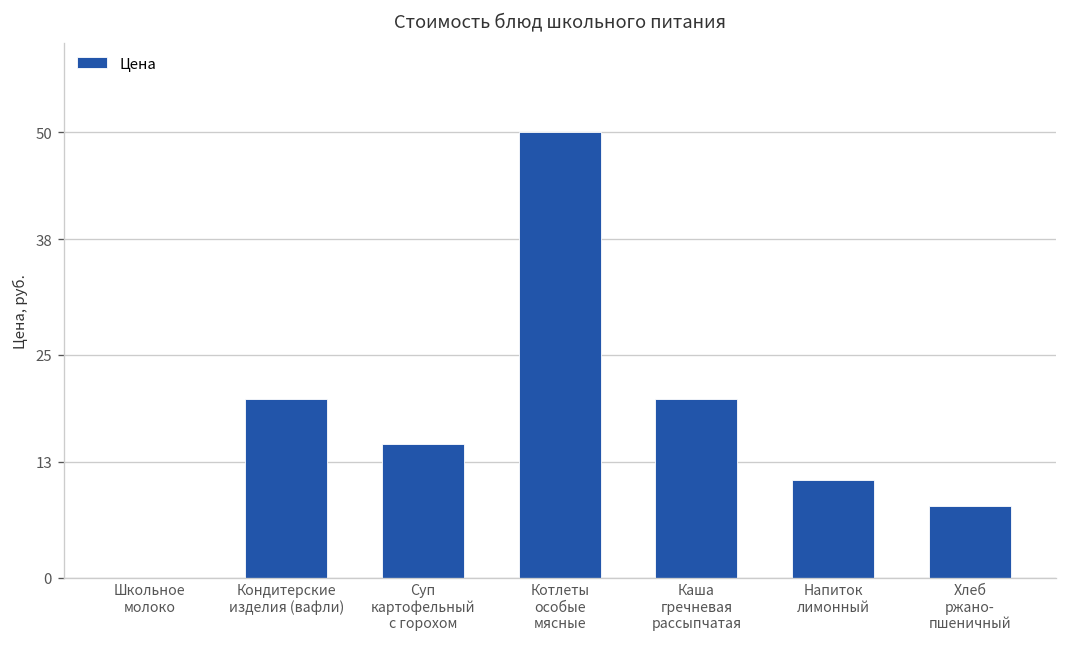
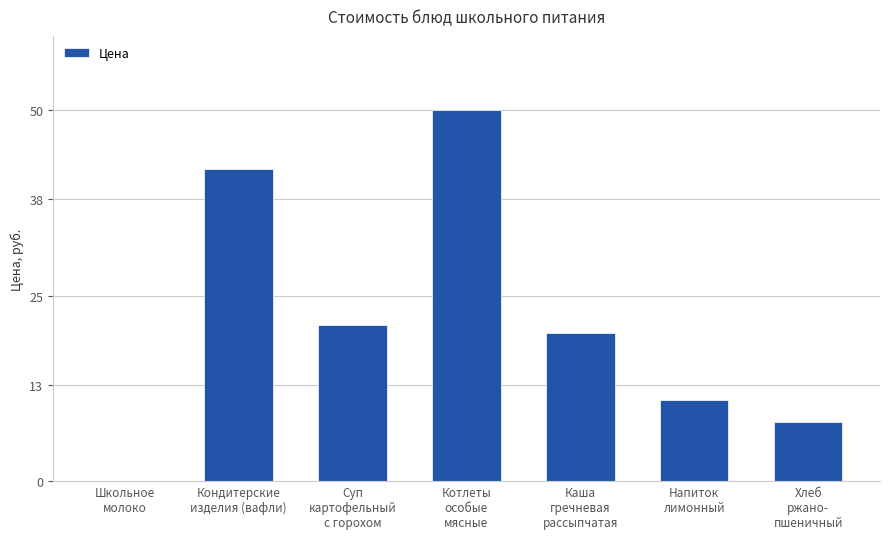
Кондитерские изделия (вафли): 20 -> 42
Суп картофельный с горохом: 15 -> 21
